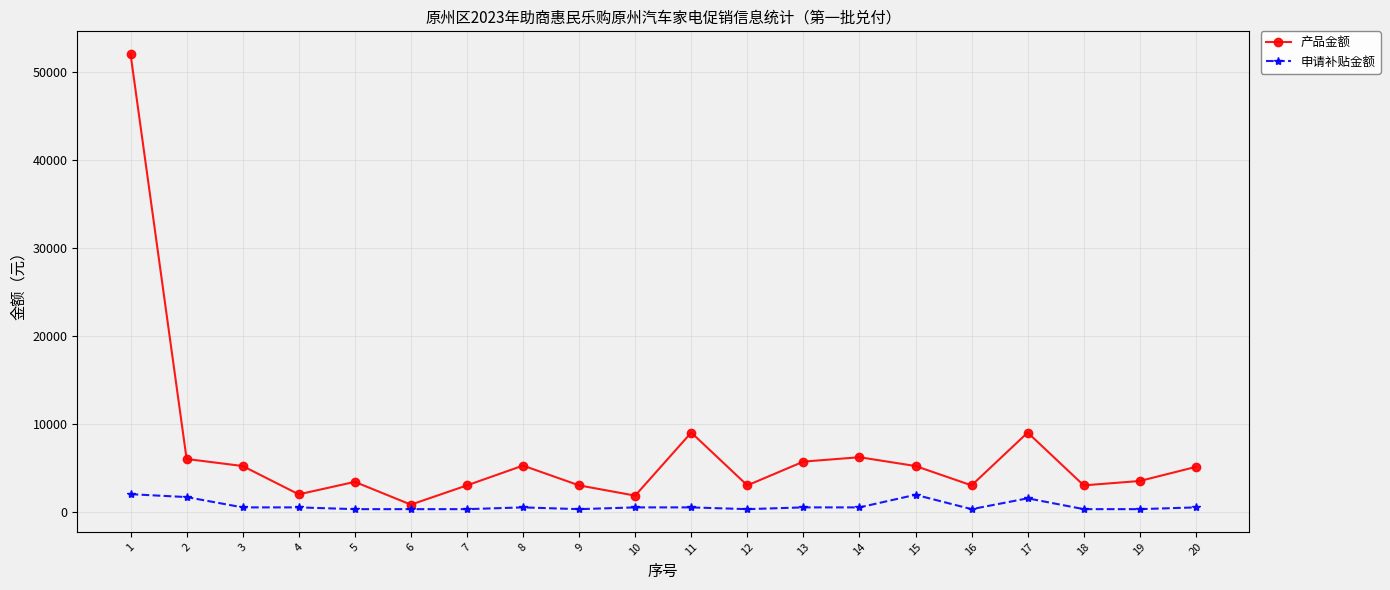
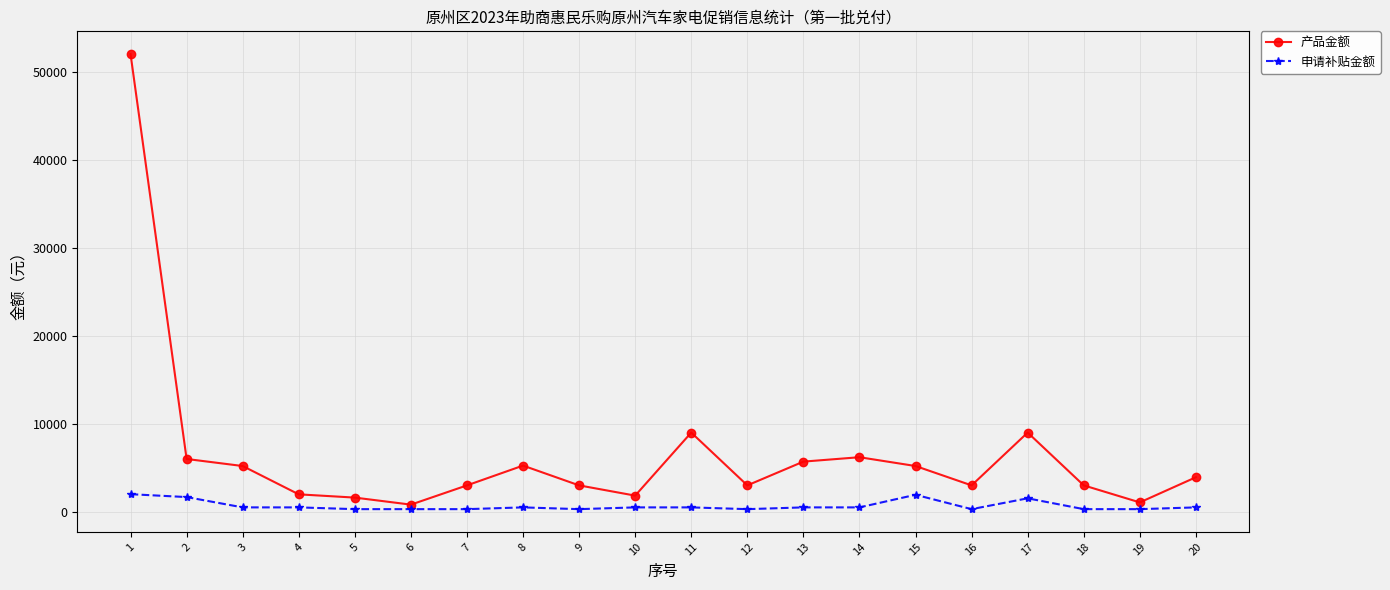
产品金额, 5: 3000 -> 2000
产品金额, 19: 4000 -> 1000
产品金额, 20: 5000 -> 4000
